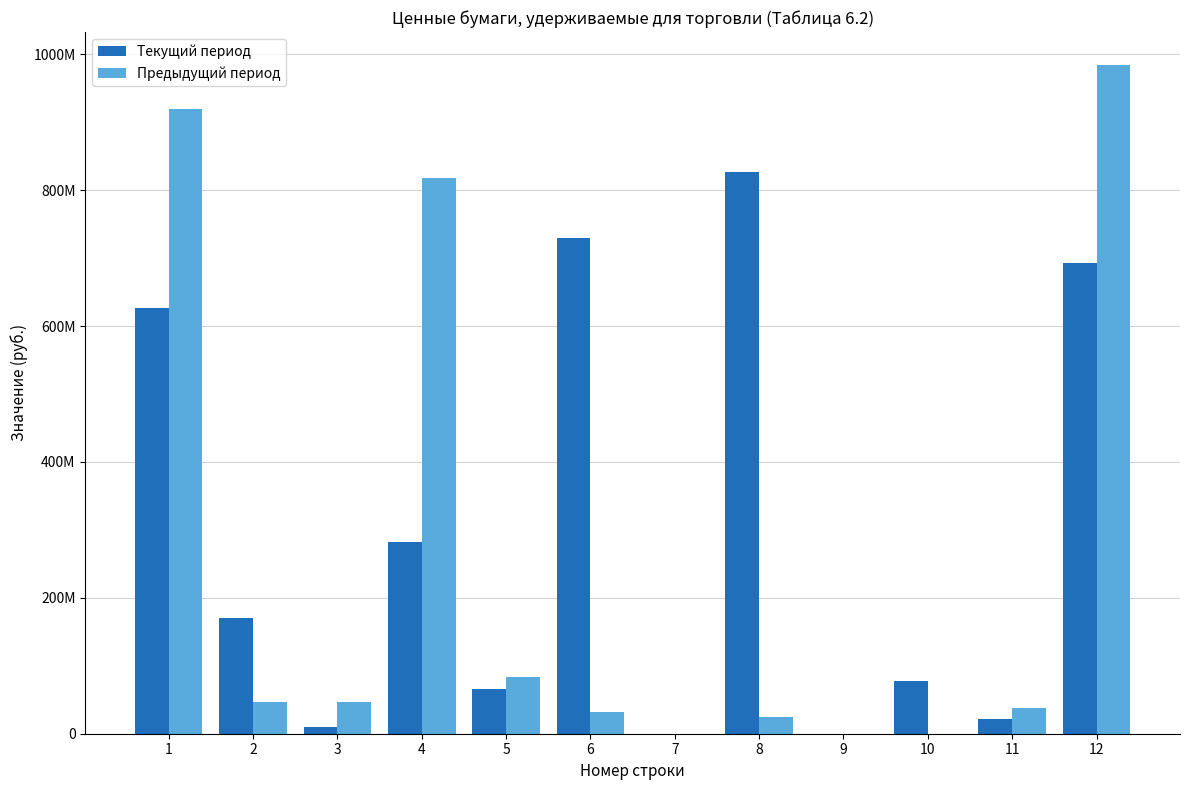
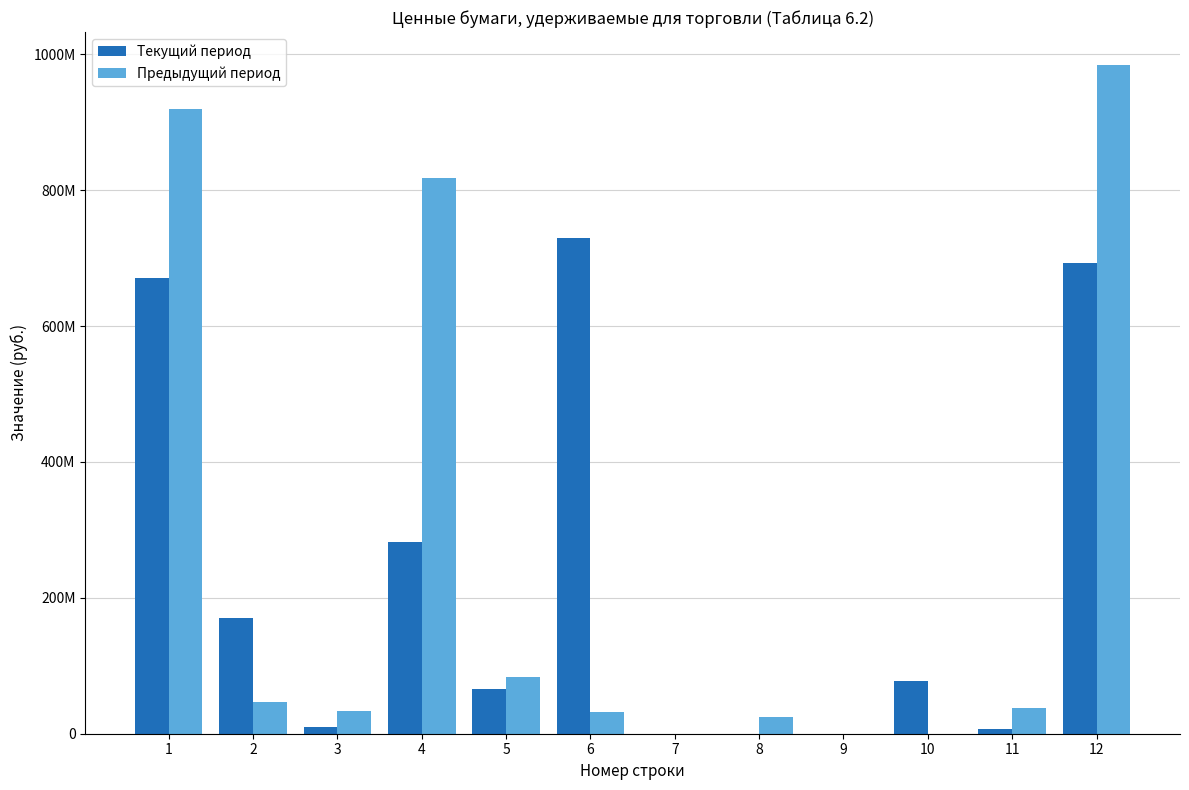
Текущий период, 1: 630М -> 670М
Предыдущий период, 3: 50М -> 30М
Текущий период, 8: 830М -> 0М
Текущий период, 11: 20М -> 10М
